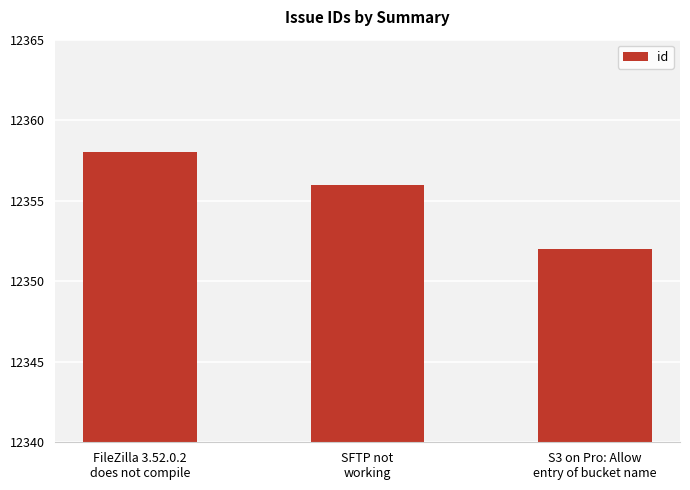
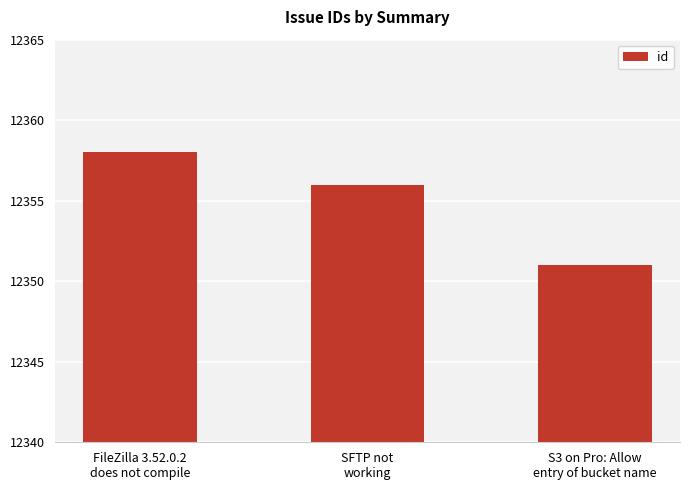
S3 on Pro: Allow entry of bucket name: 12352 -> 12351
